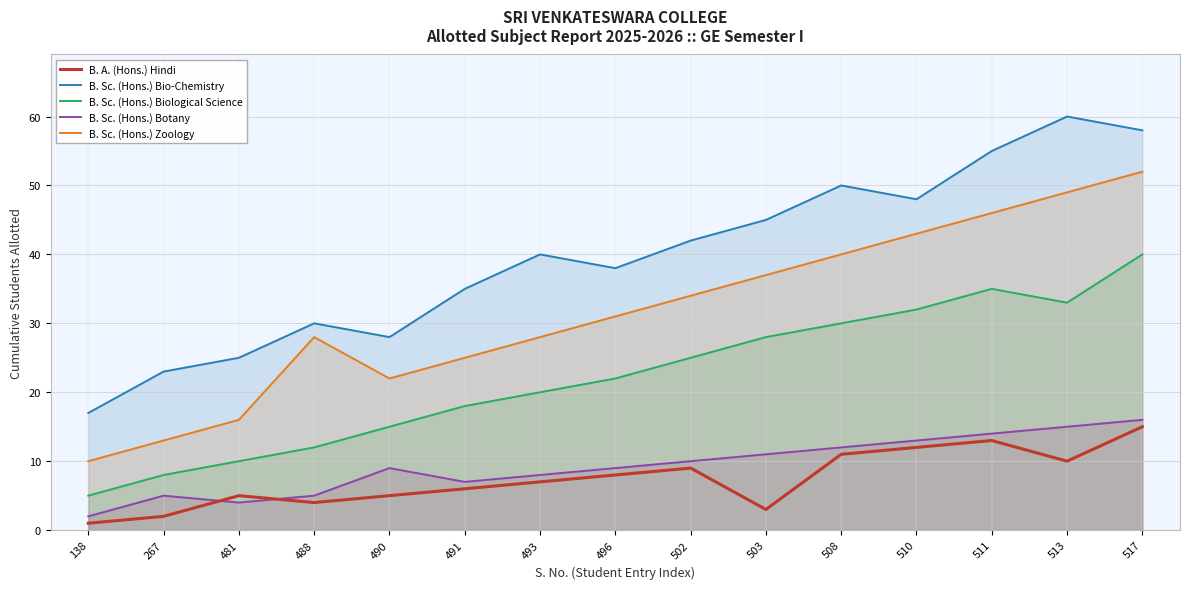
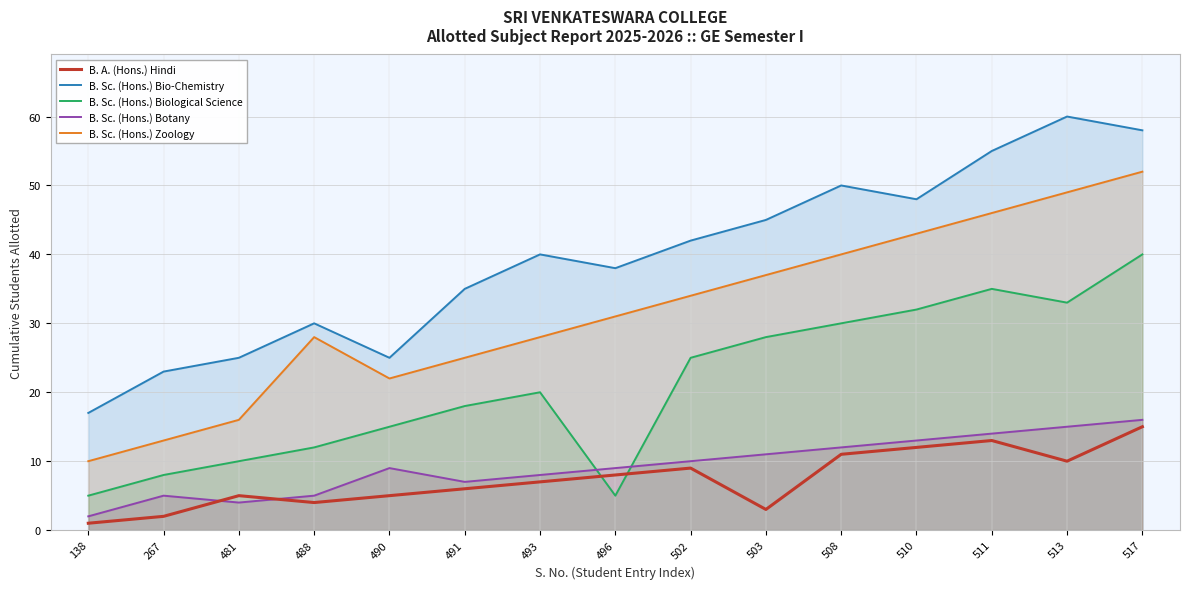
B. Sc. (Hons.) Bio-Chemistry, 490: 28 -> 25
B. Sc. (Hons.) Biological Science, 496: 22 -> 5
